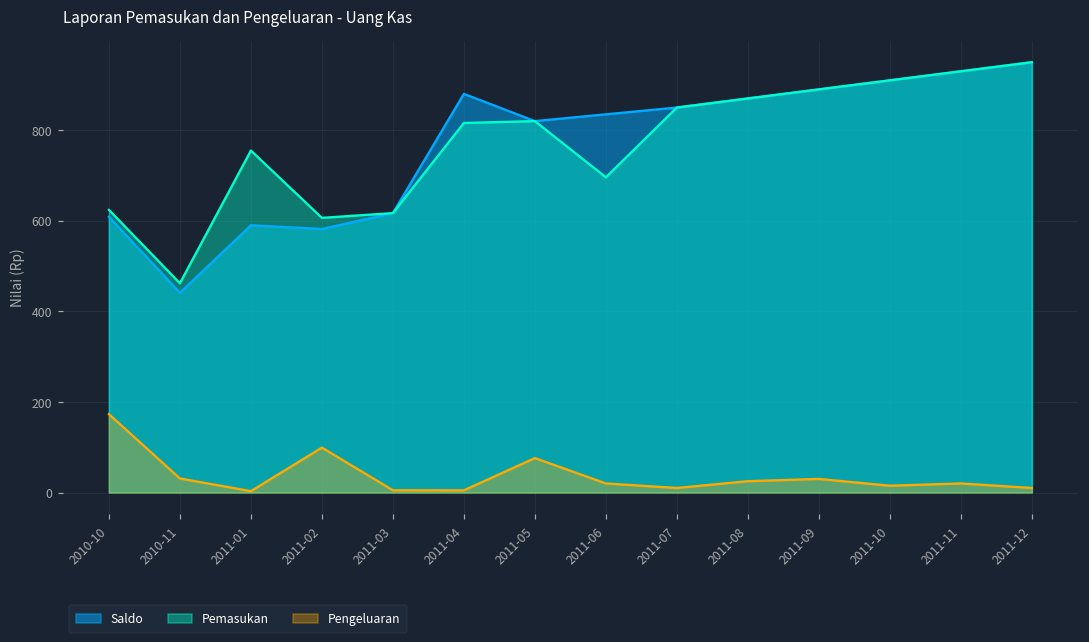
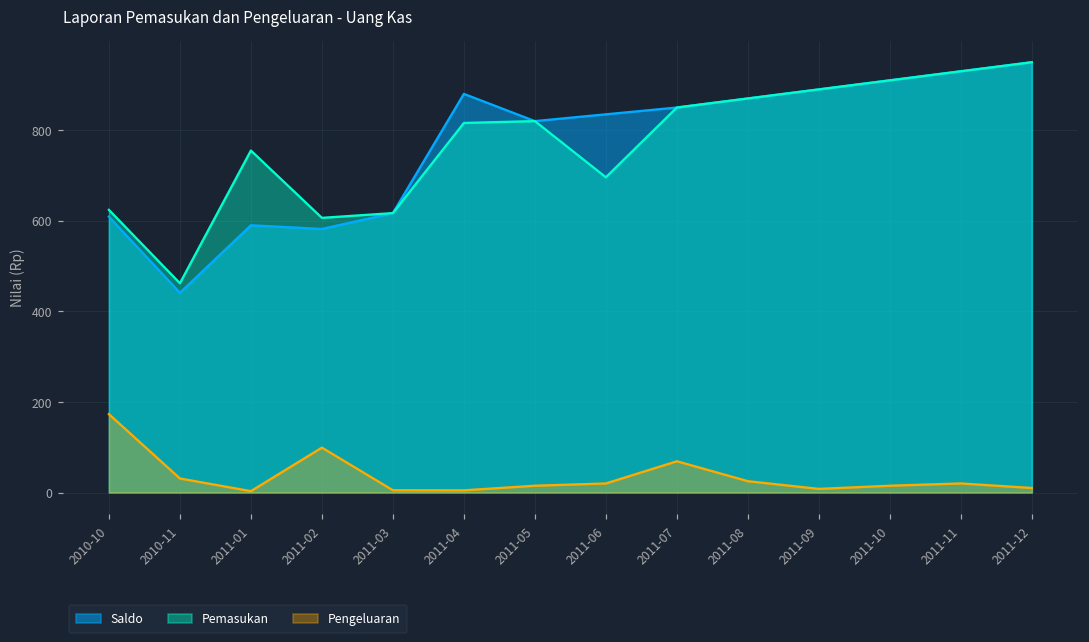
Pengeluaran, 2011-05: 80 -> 20
Pengeluaran, 2011-07: 10 -> 70
Pengeluaran, 2011-09: 30 -> 10
